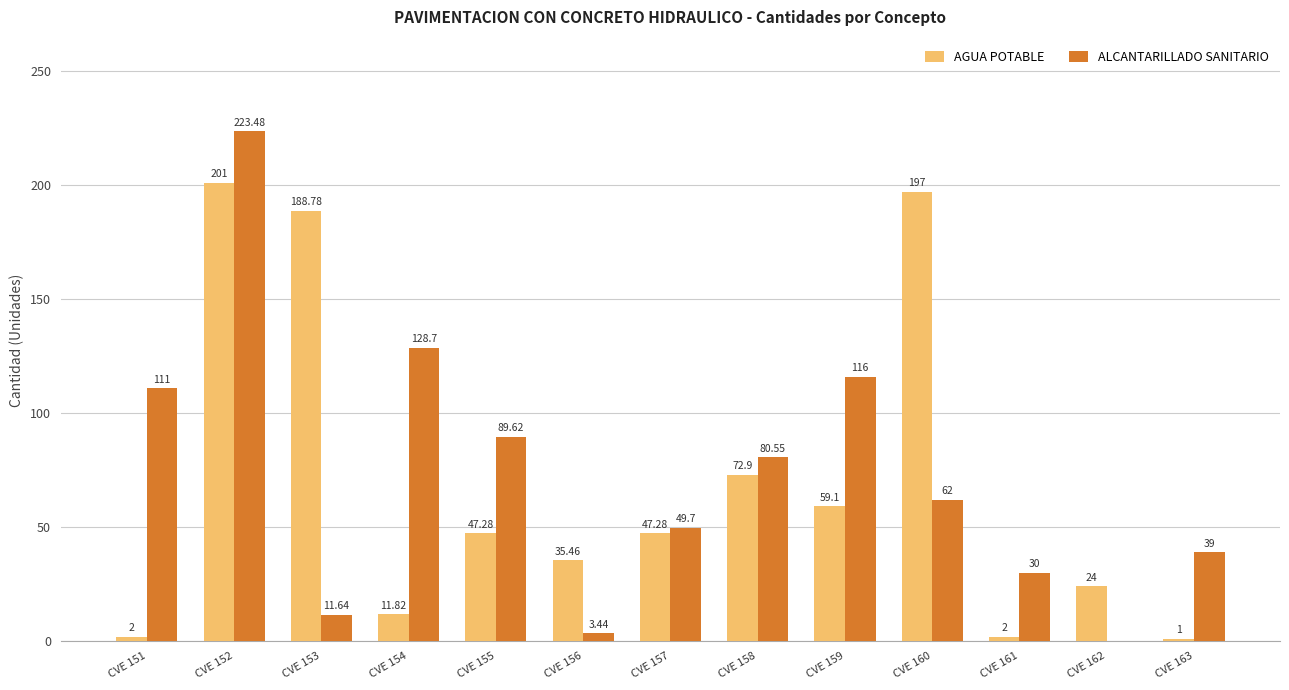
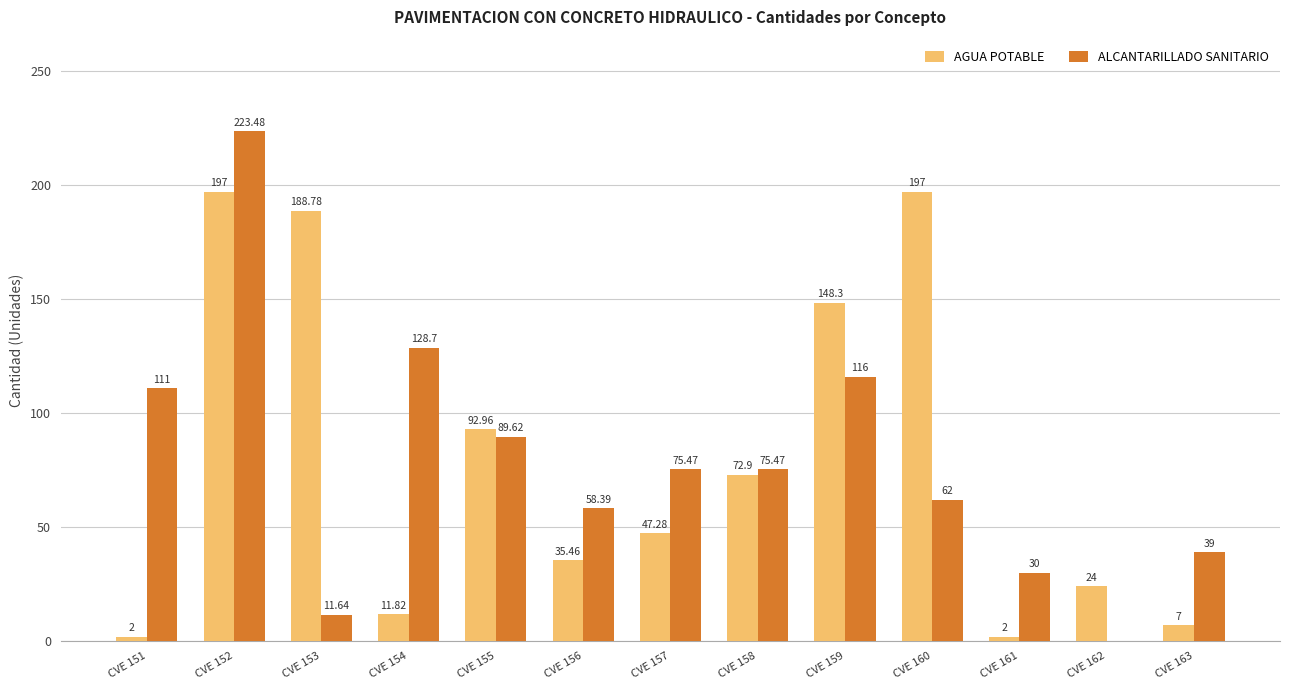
AGUA POTABLE, CVE 152: 201 -> 197
AGUA POTABLE, CVE 155: 47.28 -> 92.96
ALCANTARILLADO SANITARIO, CVE 156: 3.44 -> 58.39
ALCANTARILLADO SANITARIO, CVE 157: 49.7 -> 75.47
ALCANTARILLADO SANITARIO, CVE 158: 80.55 -> 75.47
AGUA POTABLE, CVE 159: 59.1 -> 148.3
AGUA POTABLE, CVE 163: 1 -> 7
